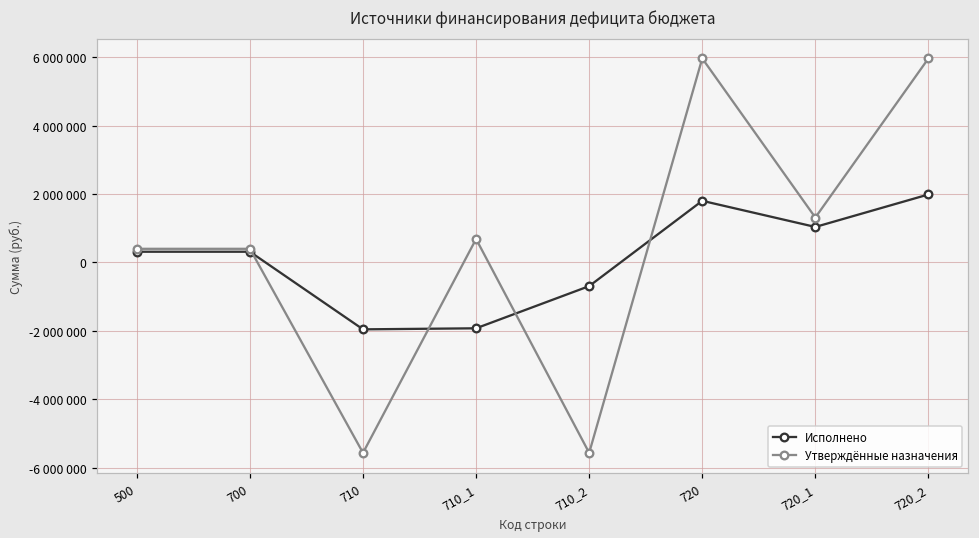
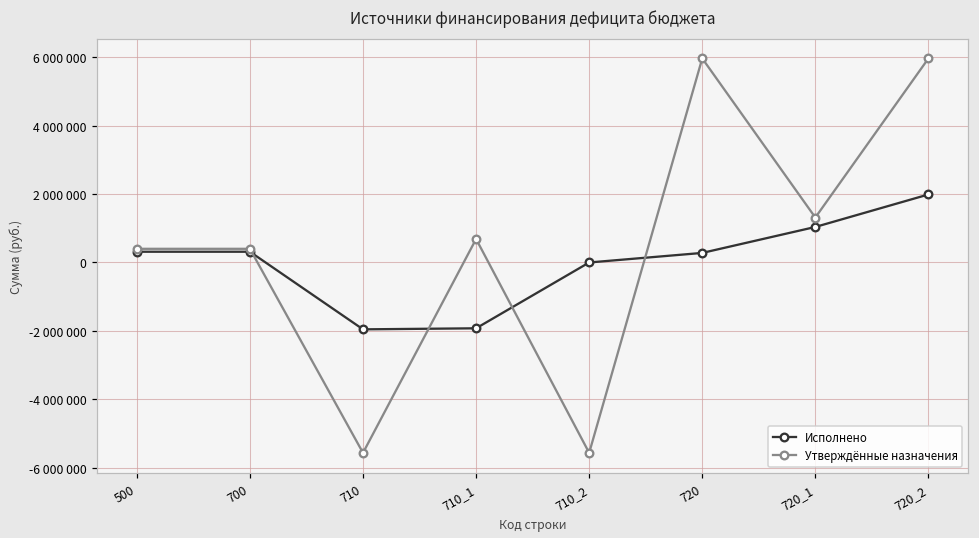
Исполнено, 710_2: -700000 -> 0
Исполнено, 720: 1800000 -> 300000
